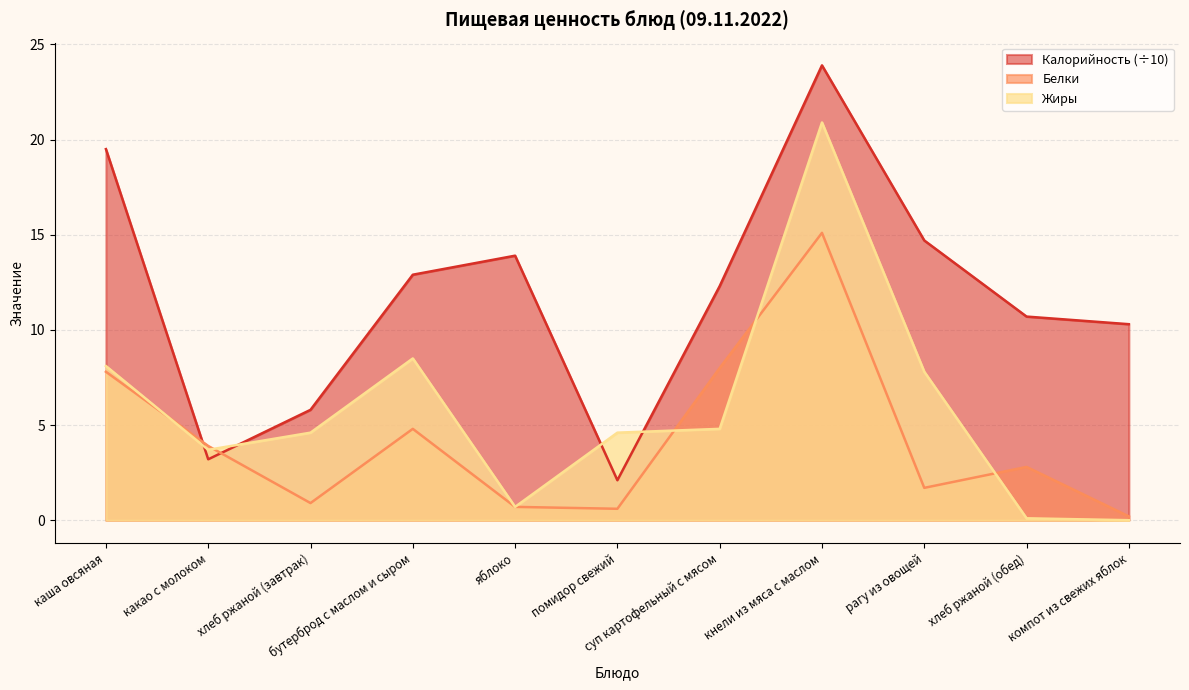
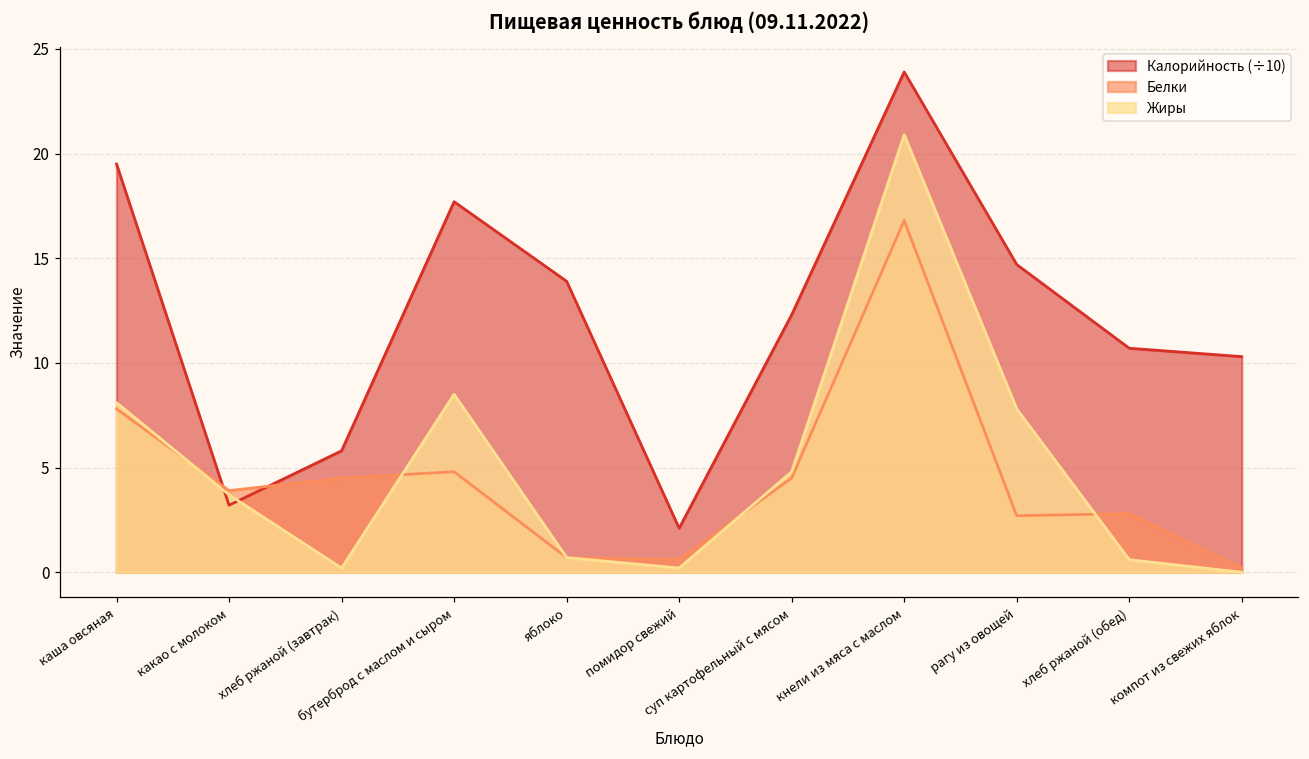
Белки, хлеб ржаной (завтрак): 0.9 -> 4.5
Жиры, хлеб ржаной (завтрак): 4.6 -> 0.2
Калорийность (÷10), бутерброд с маслом и сыром: 12.9 -> 17.7
Жиры, помидор свежий: 4.6 -> 0.2
Белки, суп картофельный с мясом: 8.0 -> 4.5
Белки, кнели из мяса с маслом: 15.1 -> 16.8
Белки, рагу из овощей: 1.7 -> 2.7
Жиры, хлеб ржаной (обед): 0.1 -> 0.6
